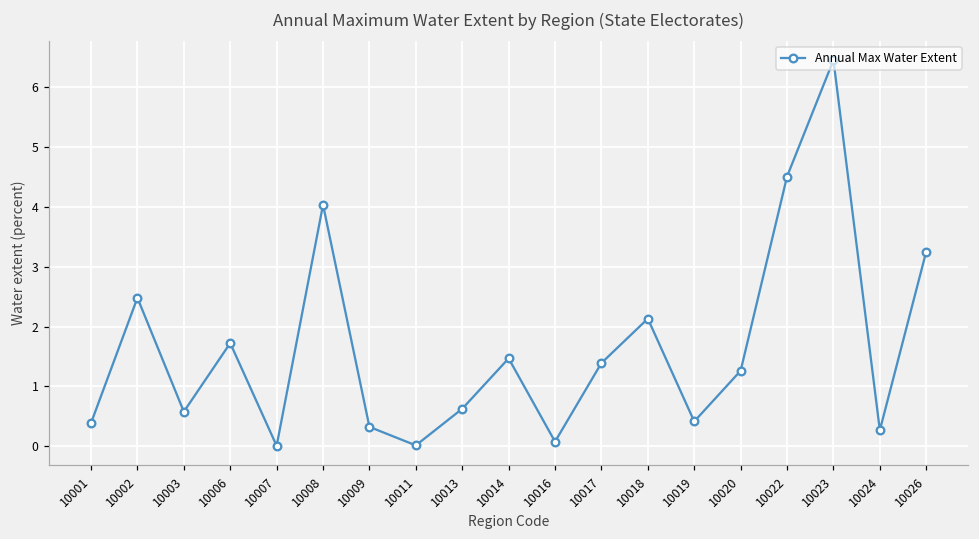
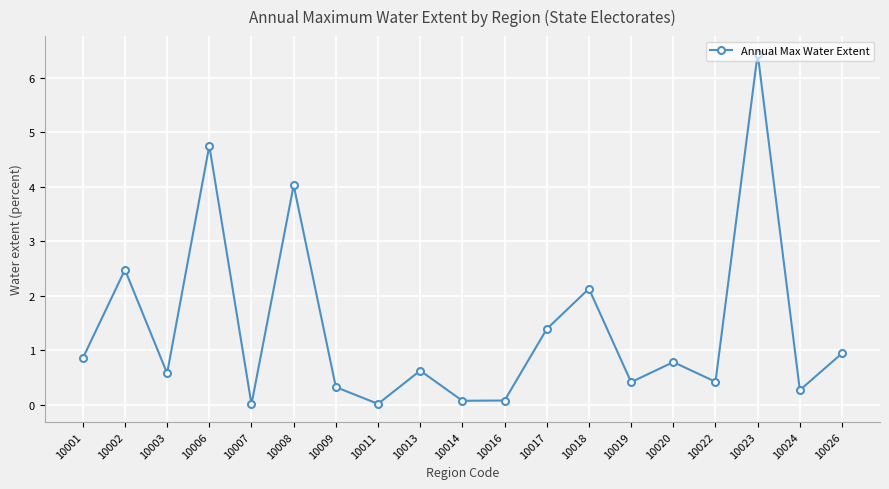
10001: 0.4 -> 0.9
10006: 1.7 -> 4.8
10014: 1.5 -> 0.1
10020: 1.3 -> 0.8
10022: 4.5 -> 0.4
10026: 3.3 -> 0.9
